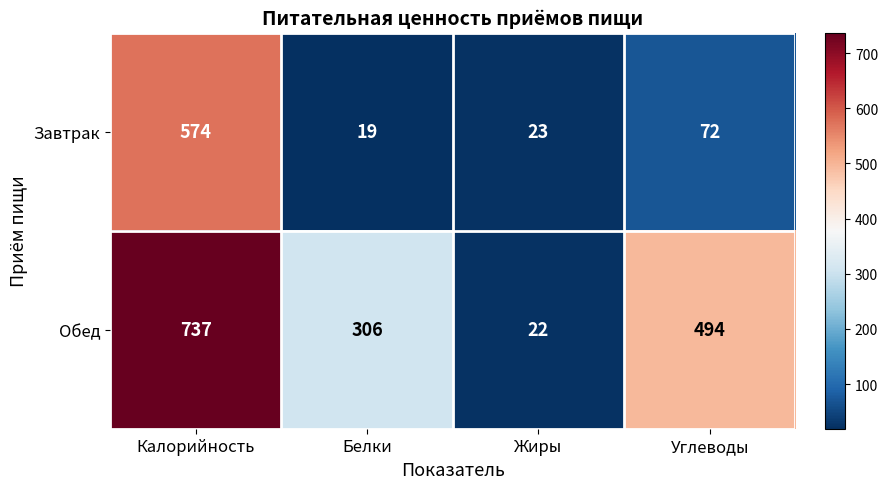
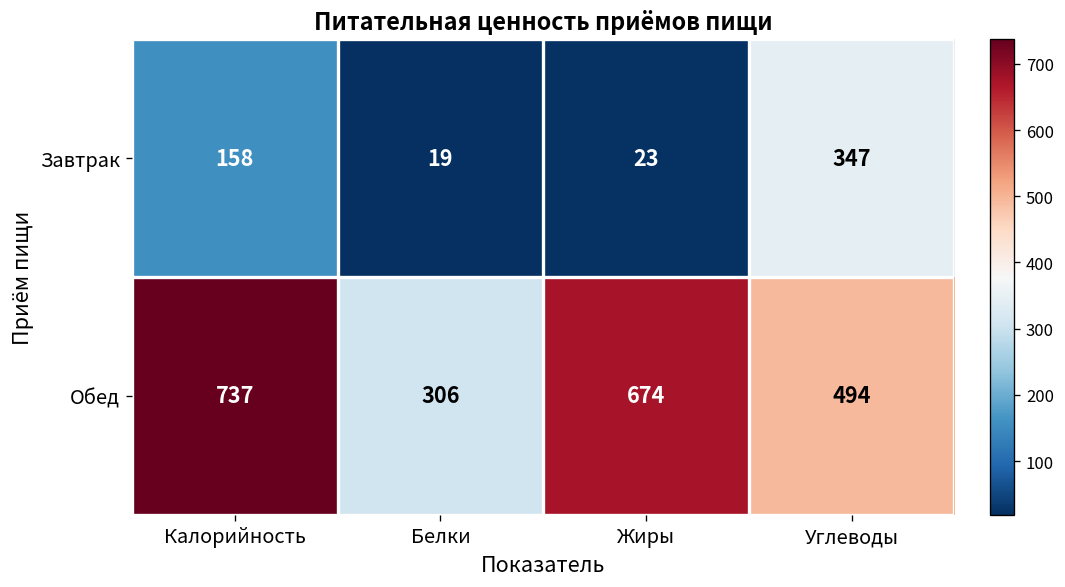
Завтрак, Калорийность: 574 -> 158
Завтрак, Углеводы: 72 -> 347
Обед, Жиры: 22 -> 674
